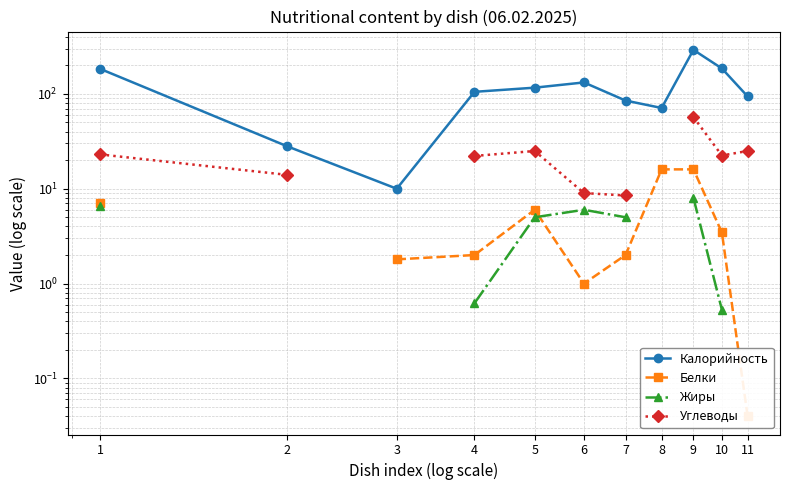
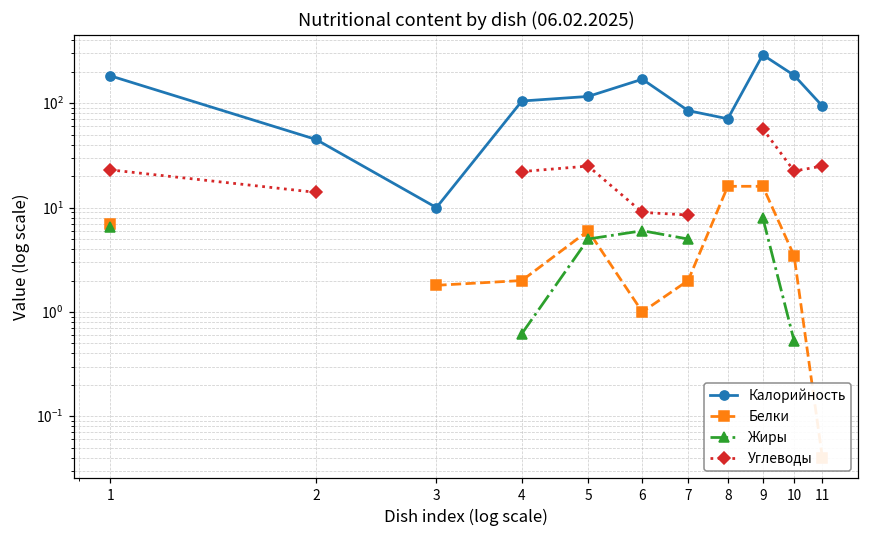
Калорийность, 2: 28 -> 50
Калорийность, 6: 130 -> 170
